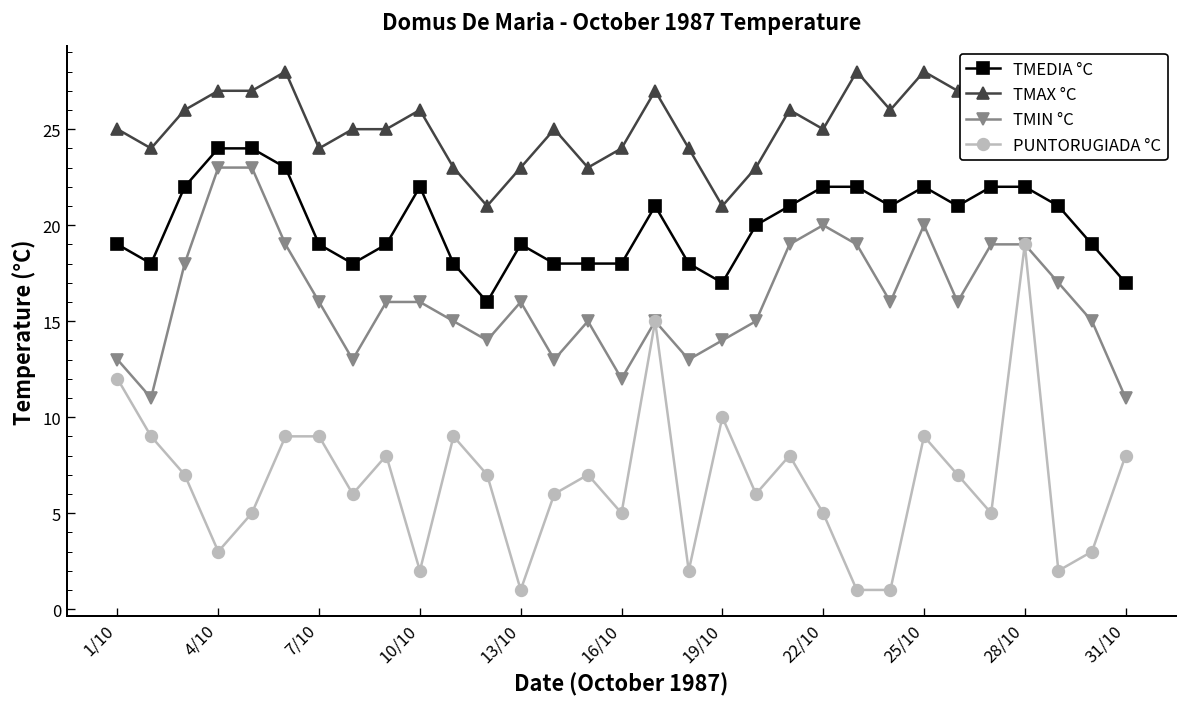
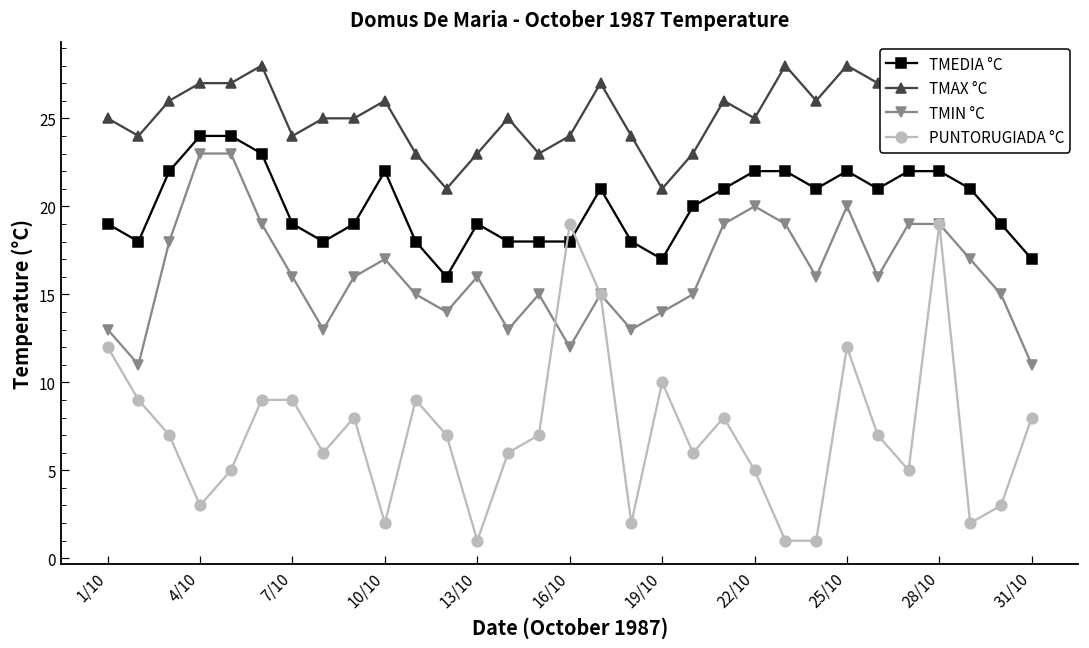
TMIN °C, 10/10: 16 -> 17
PUNTORUGIADA °C, 16/10: 5 -> 19
PUNTORUGIADA °C, 25/10: 9 -> 12
